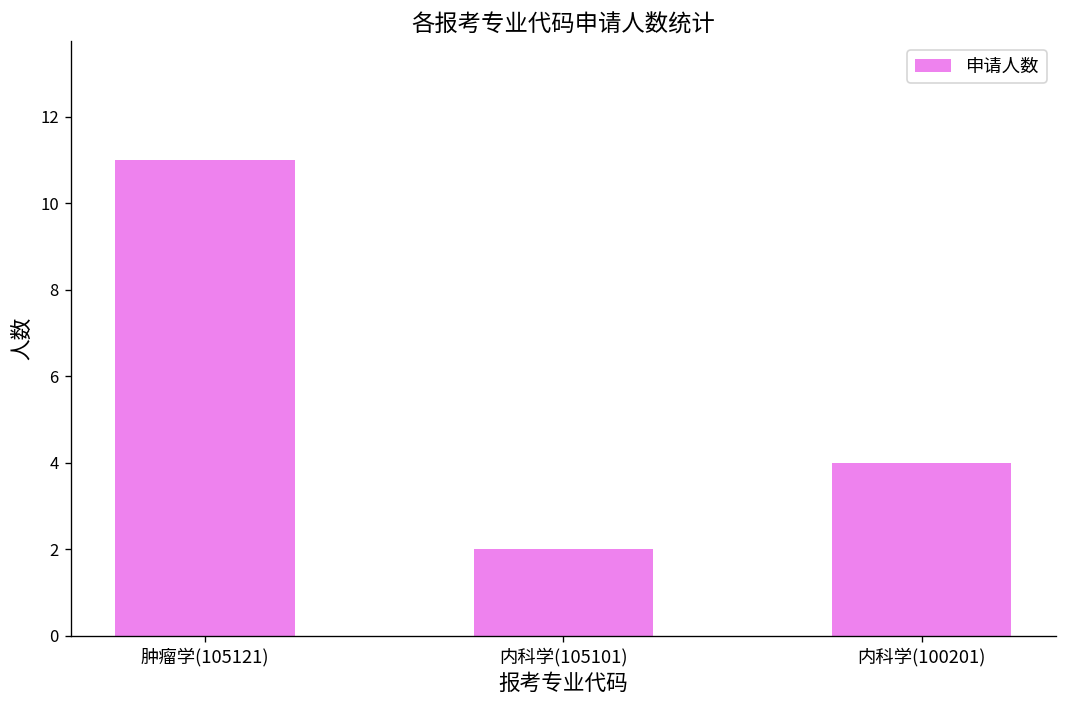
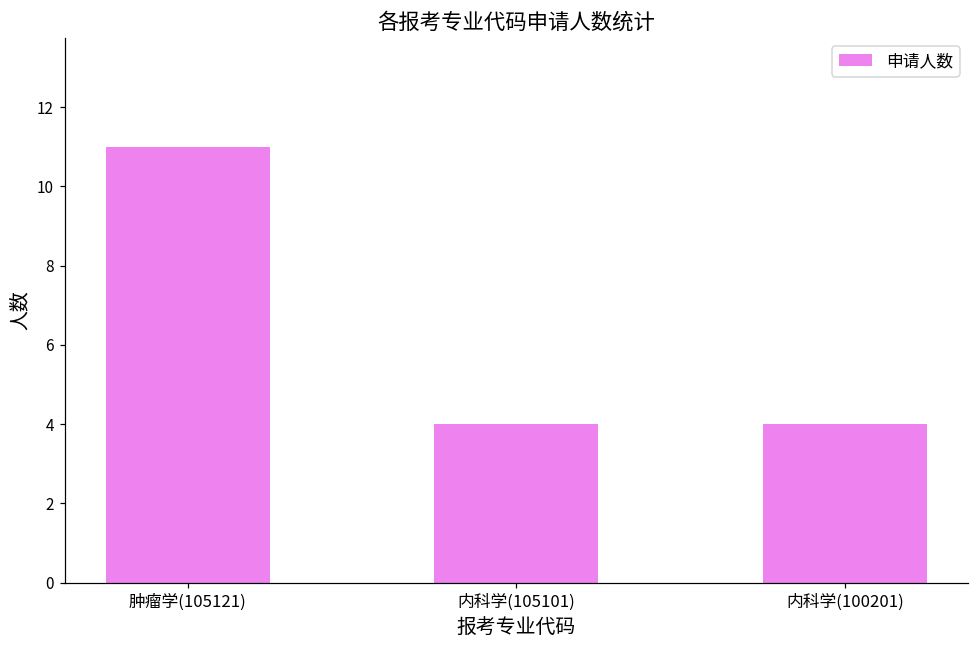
内科学(105101): 2 -> 4
